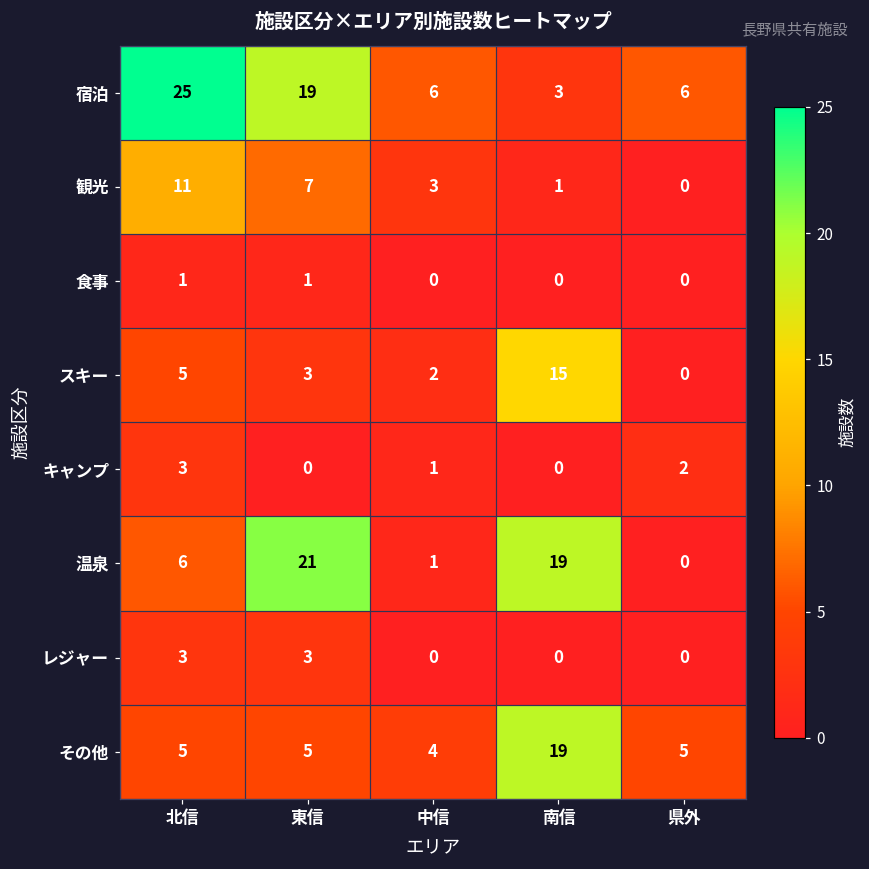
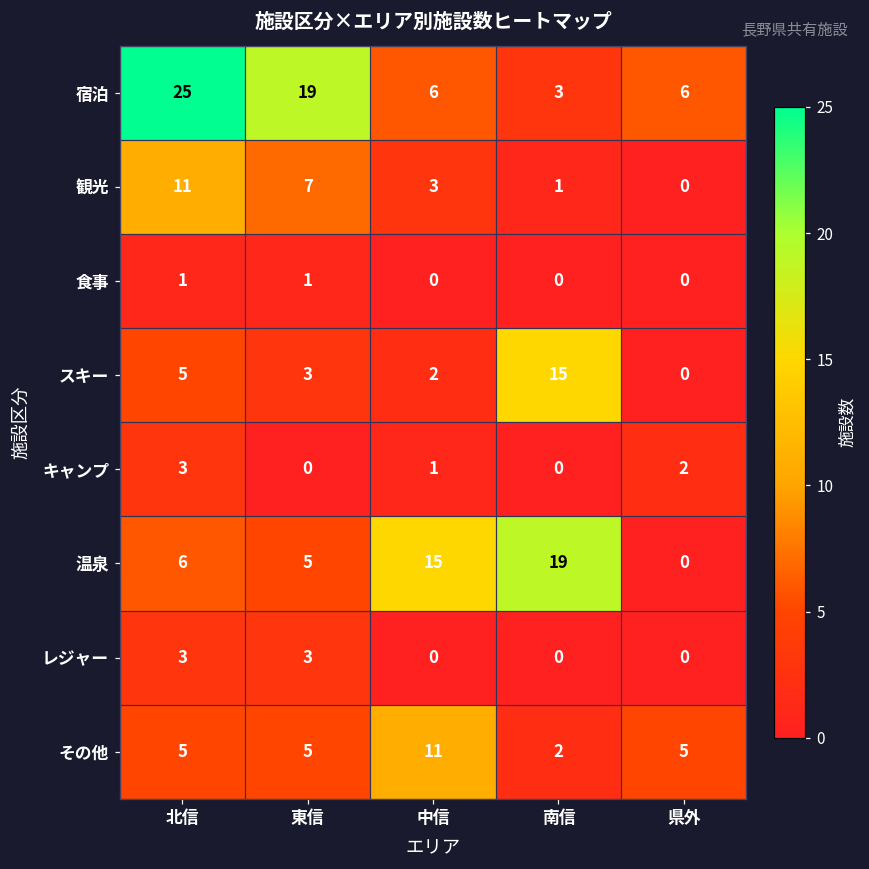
温泉, 東信: 21 -> 5
温泉, 中信: 1 -> 15
その他, 中信: 4 -> 11
その他, 南信: 19 -> 2
